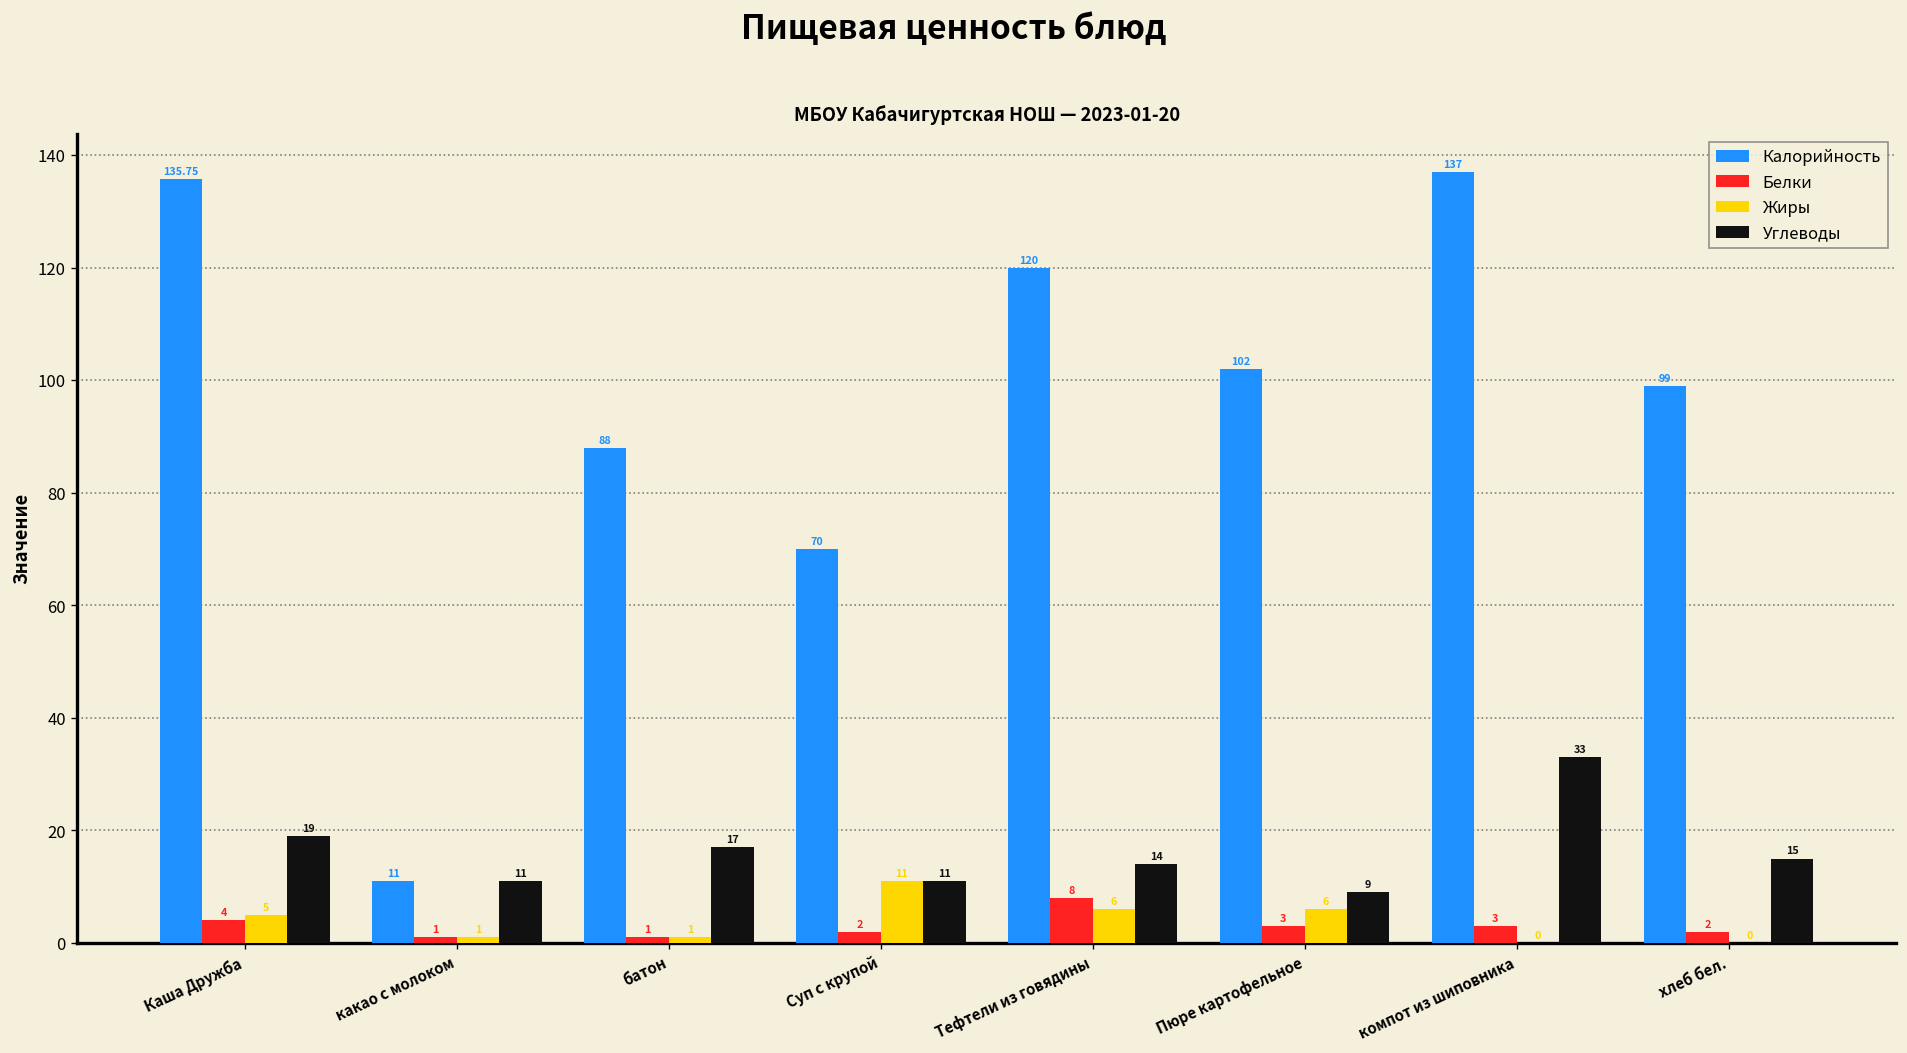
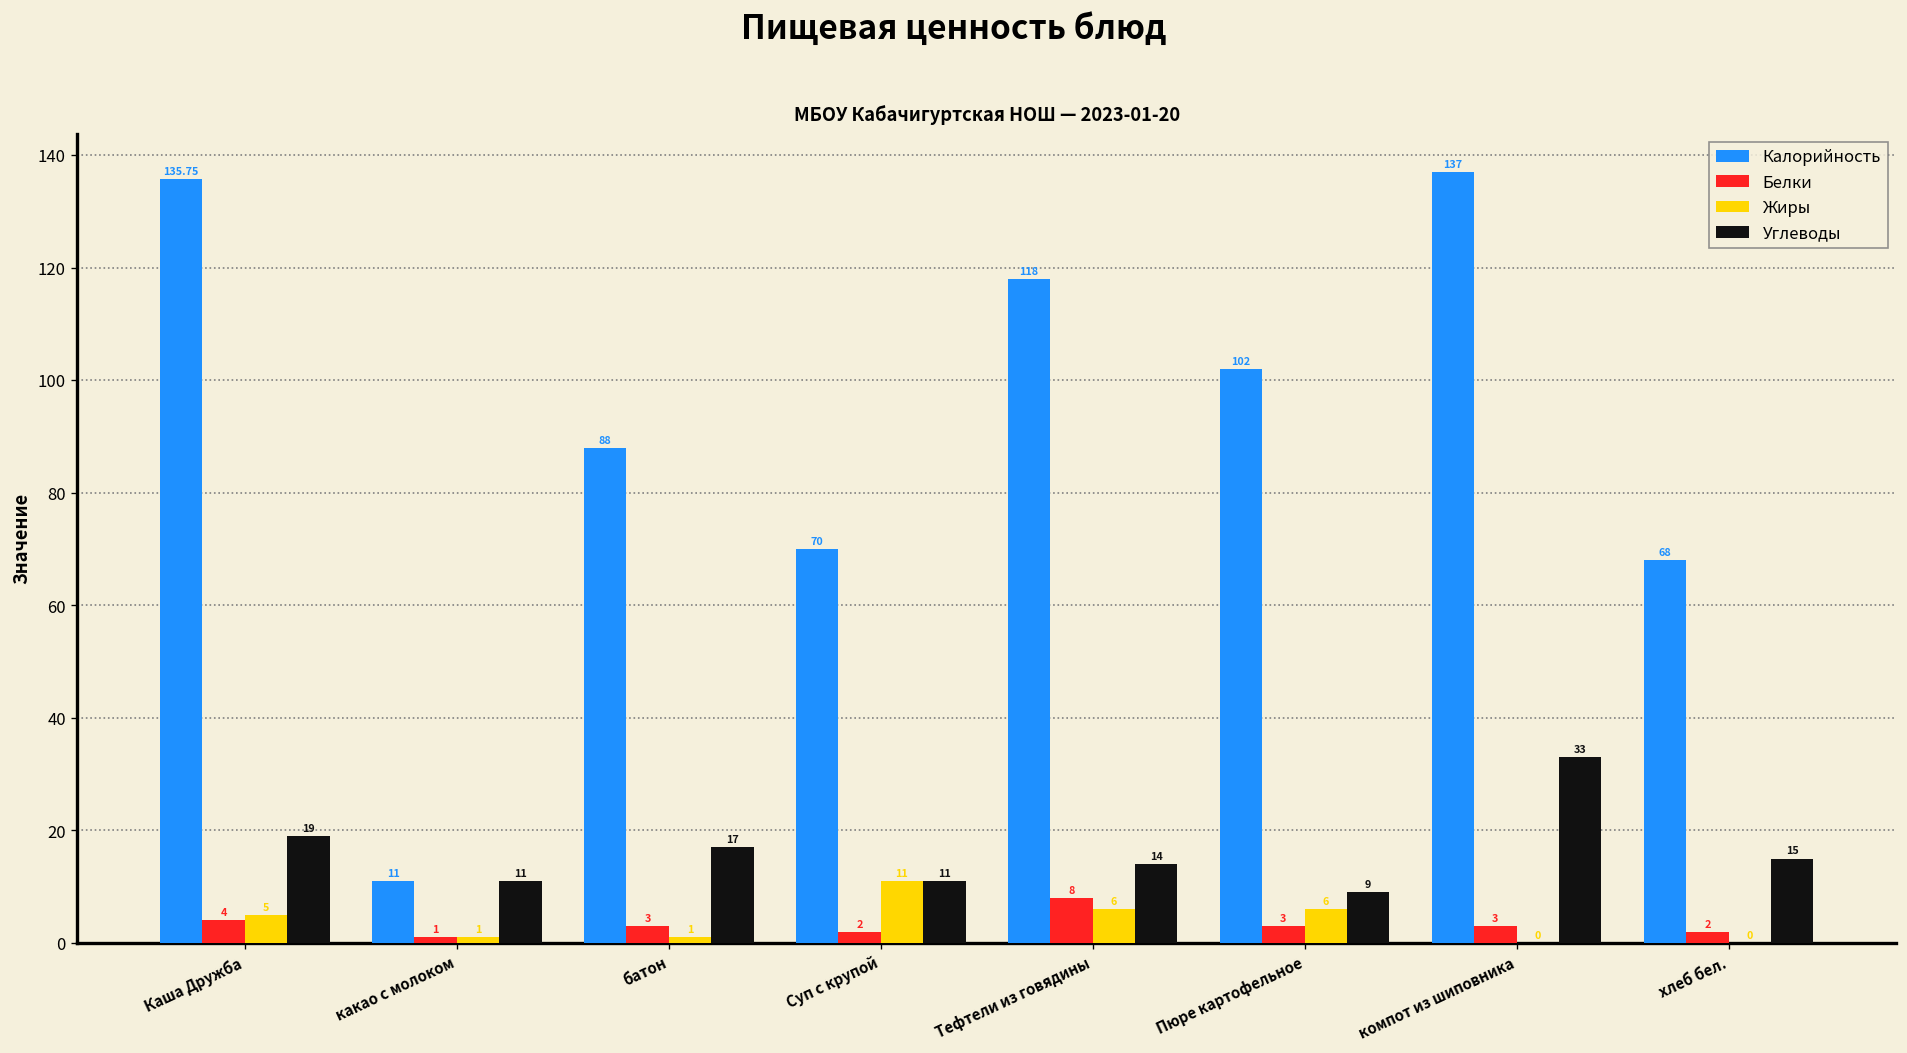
Белки, батон: 1 -> 3
Калорийность, Тефтели из говядины: 120 -> 118
Калорийность, хлеб бел.: 99 -> 68
